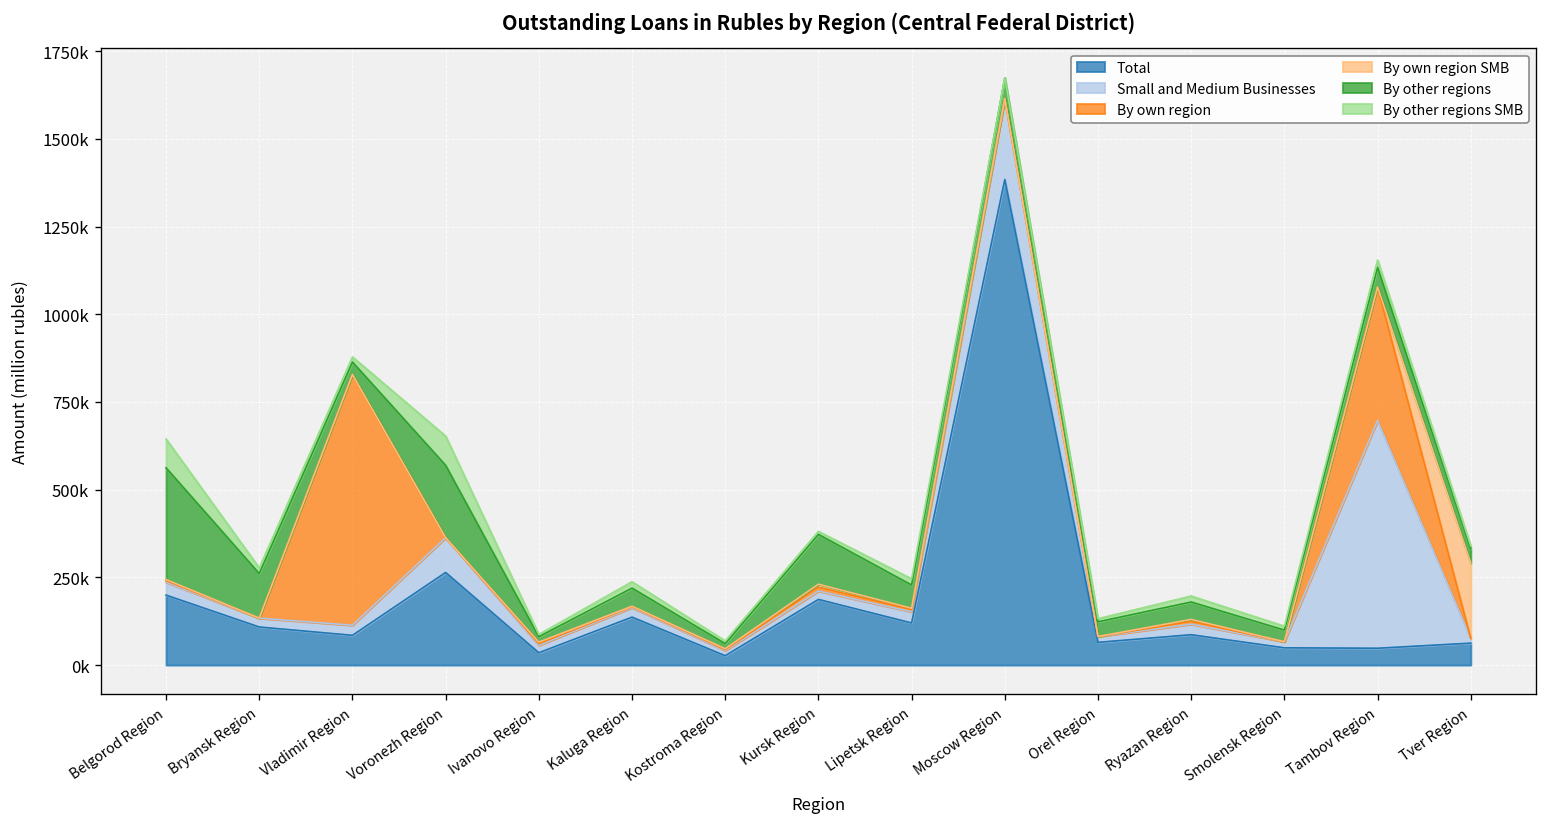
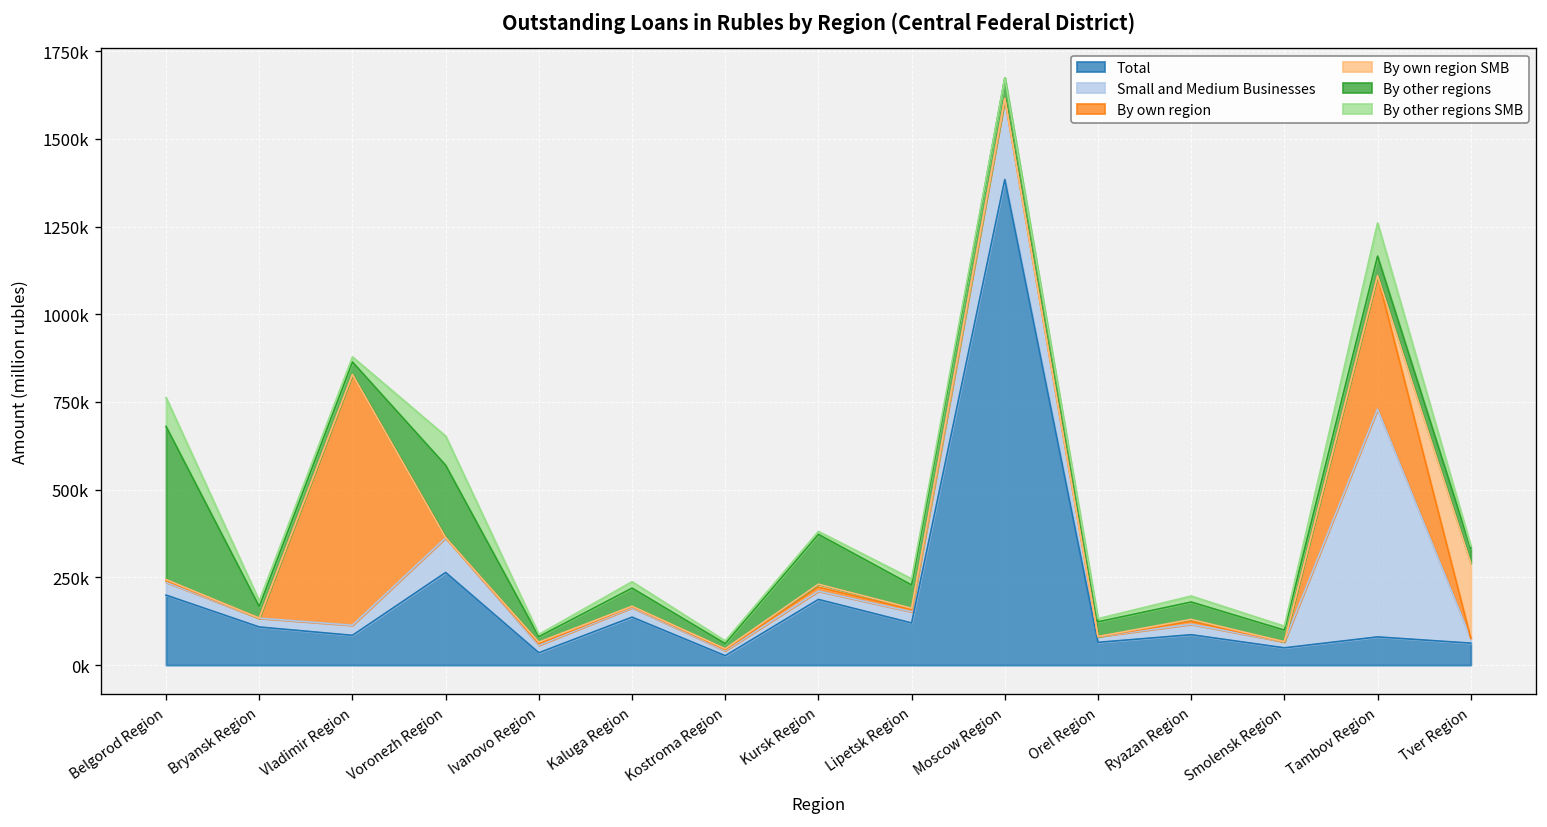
By other regions, Belgorod Region: 320000 -> 440000
By other regions, Bryansk Region: 130000 -> 30000
Total, Tambov Region: 50000 -> 80000
By other regions SMB, Tambov Region: 20000 -> 90000
